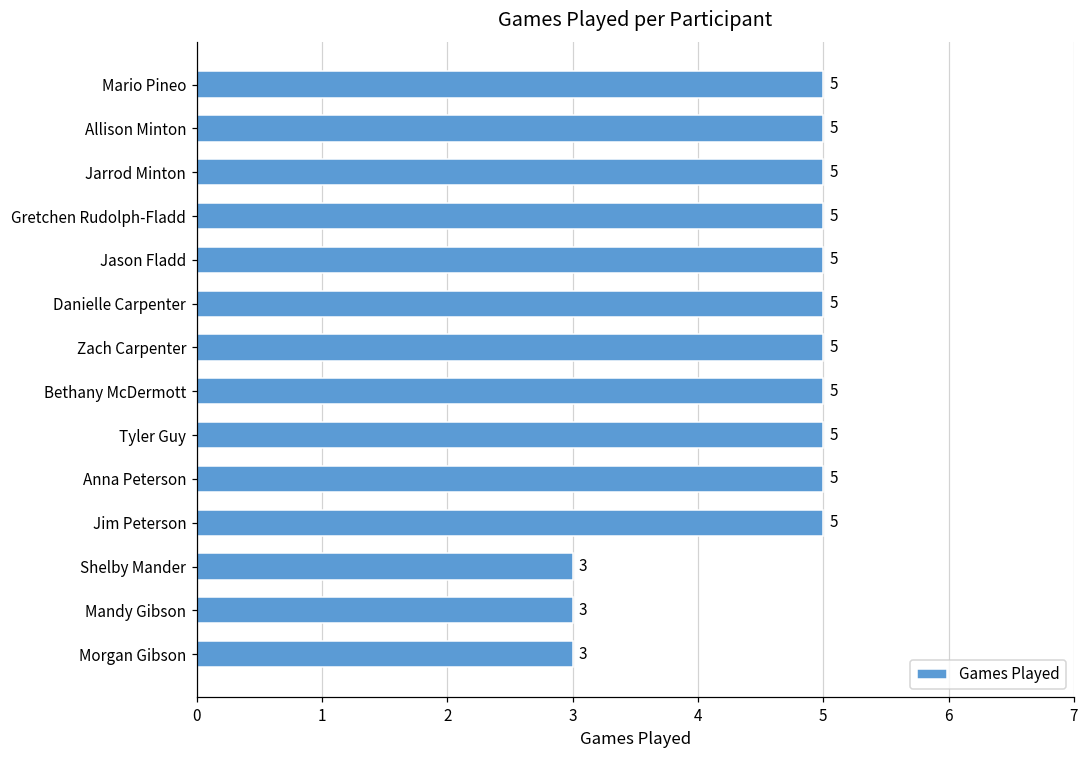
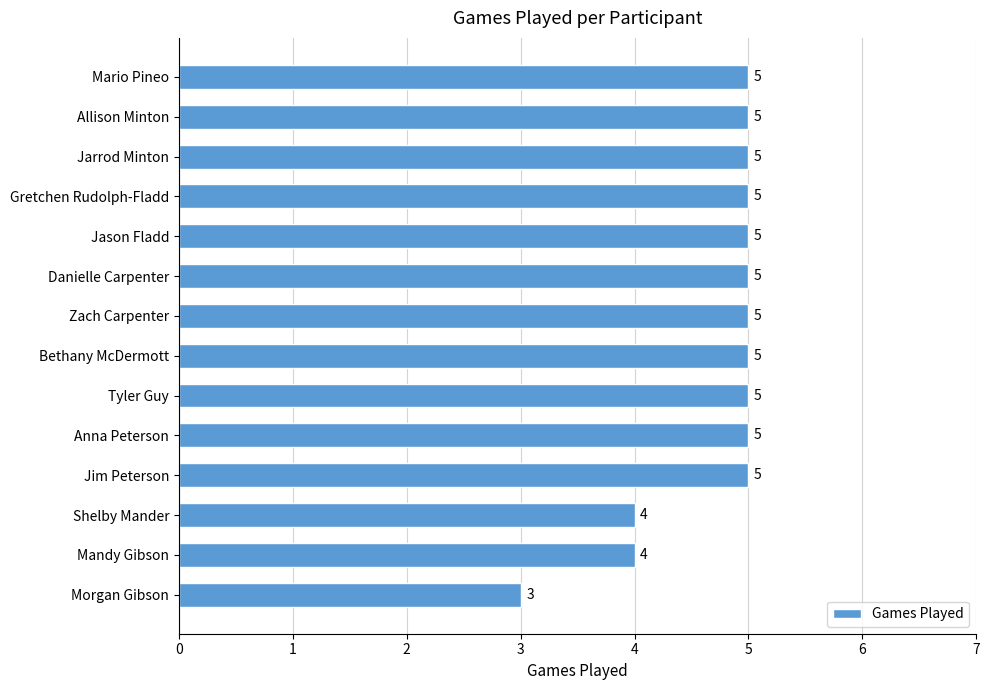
Shelby Mander: 3 -> 4
Mandy Gibson: 3 -> 4
